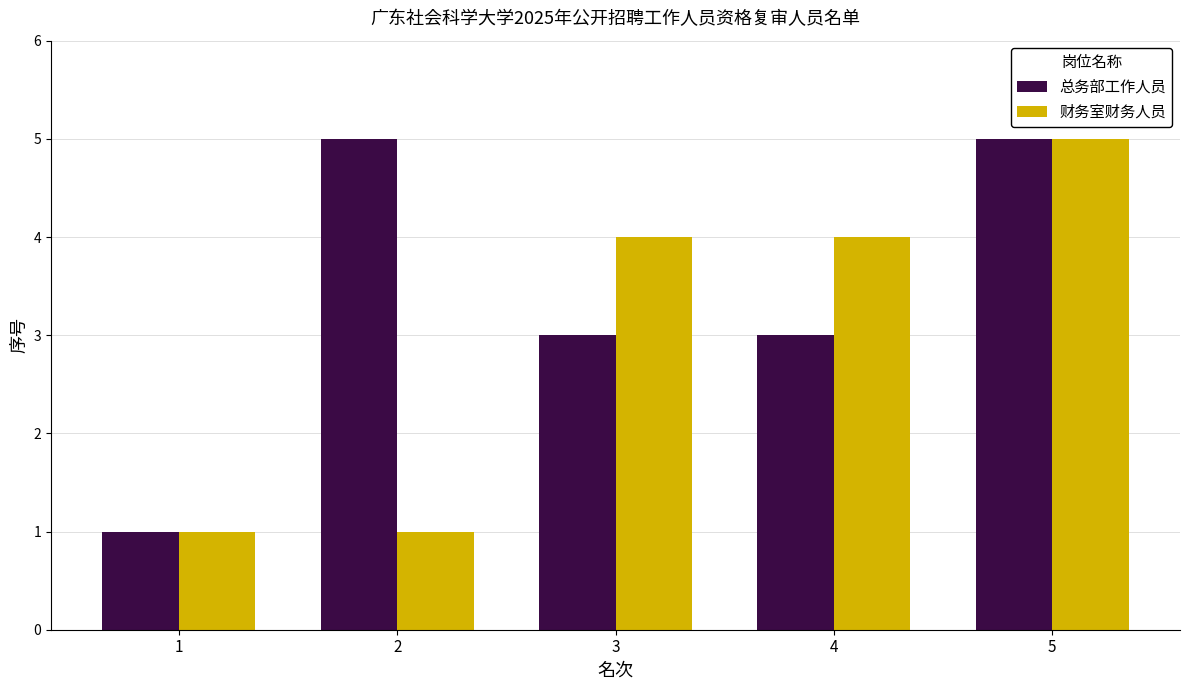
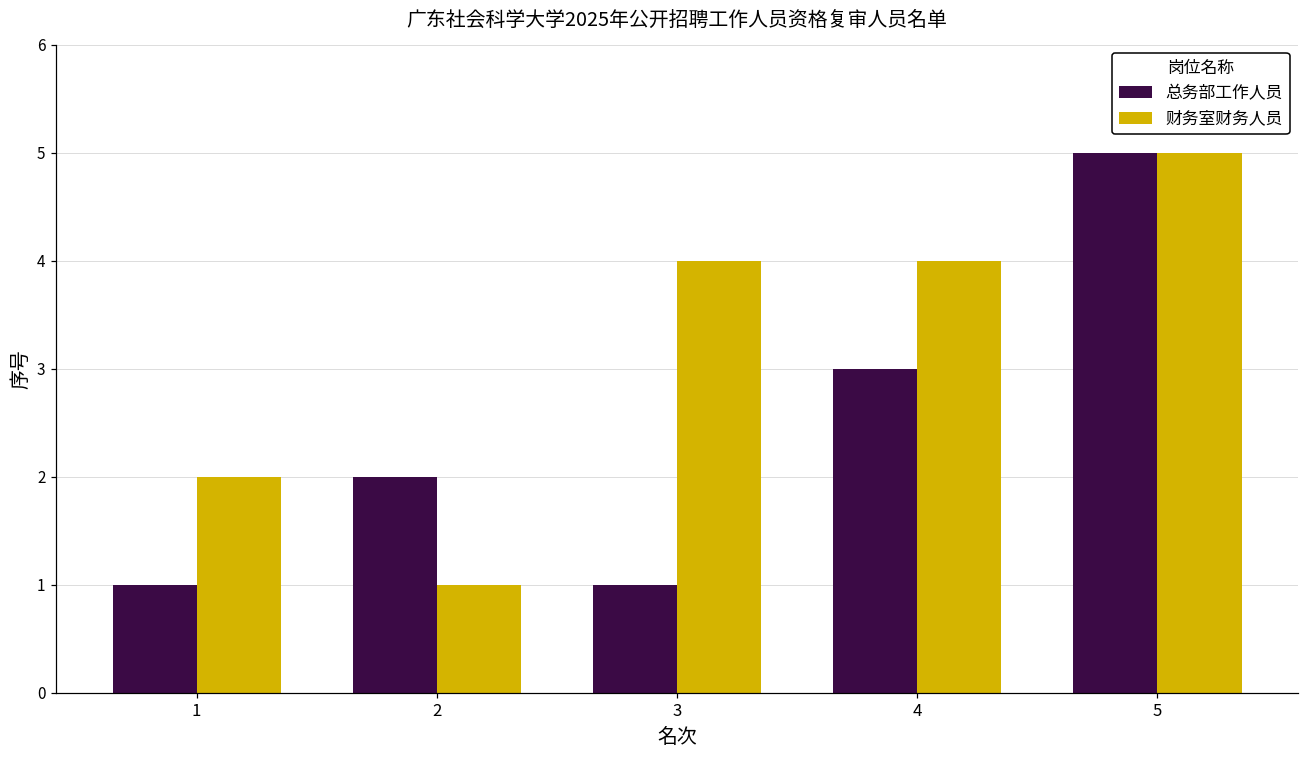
财务室财务人员, 1: 1 -> 2
总务部工作人员, 2: 5 -> 2
总务部工作人员, 3: 3 -> 1
